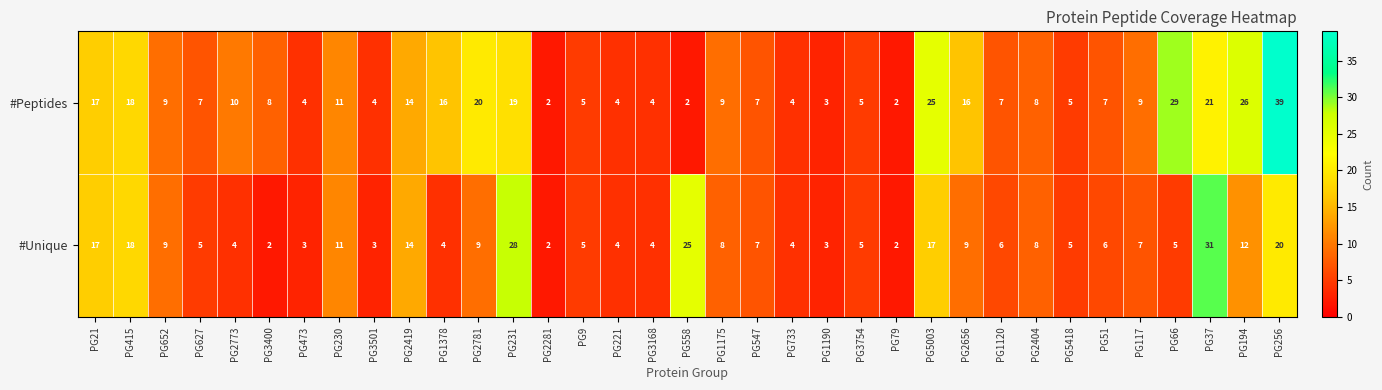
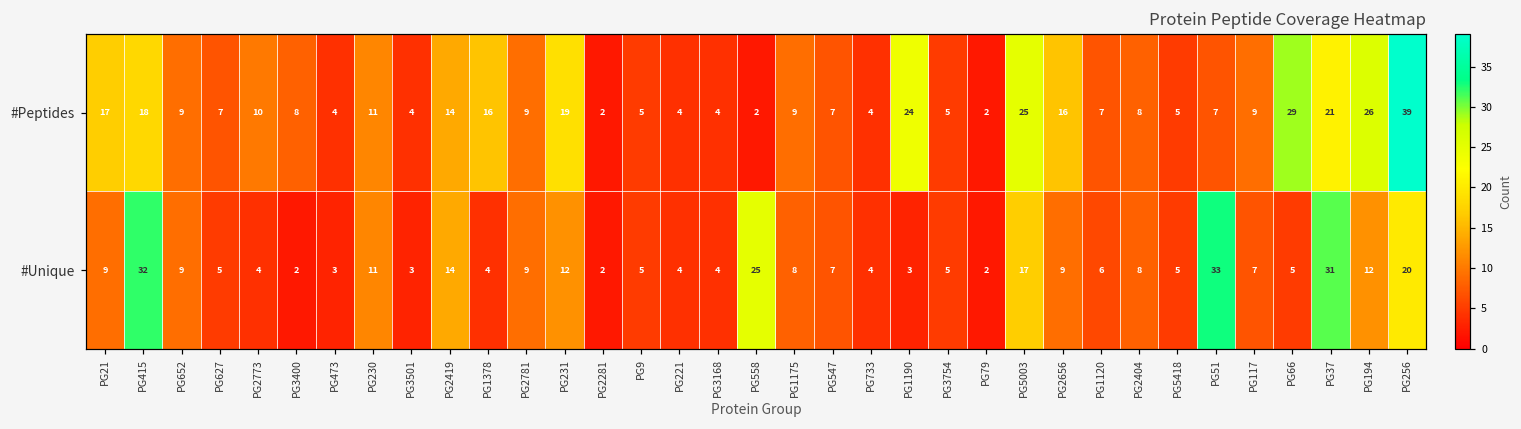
#Peptides, PG2781: 20 -> 9
#Peptides, PG1190: 3 -> 24
#Unique, PG21: 17 -> 9
#Unique, PG415: 18 -> 32
#Unique, PG231: 28 -> 12
#Unique, PG51: 6 -> 33
